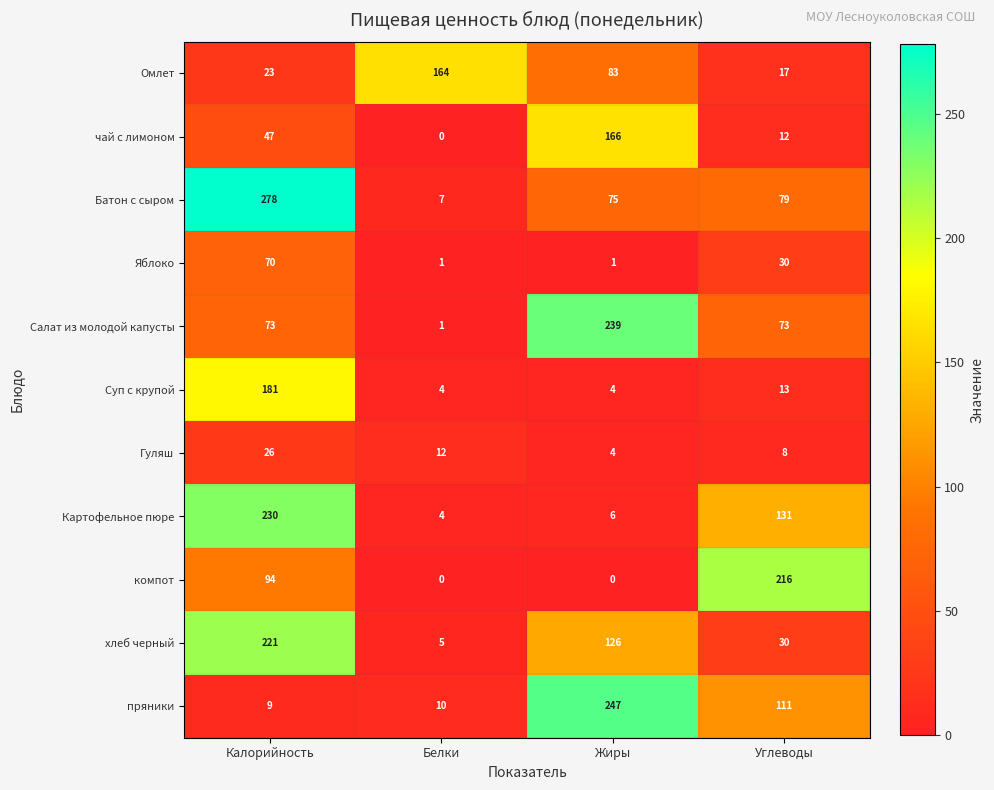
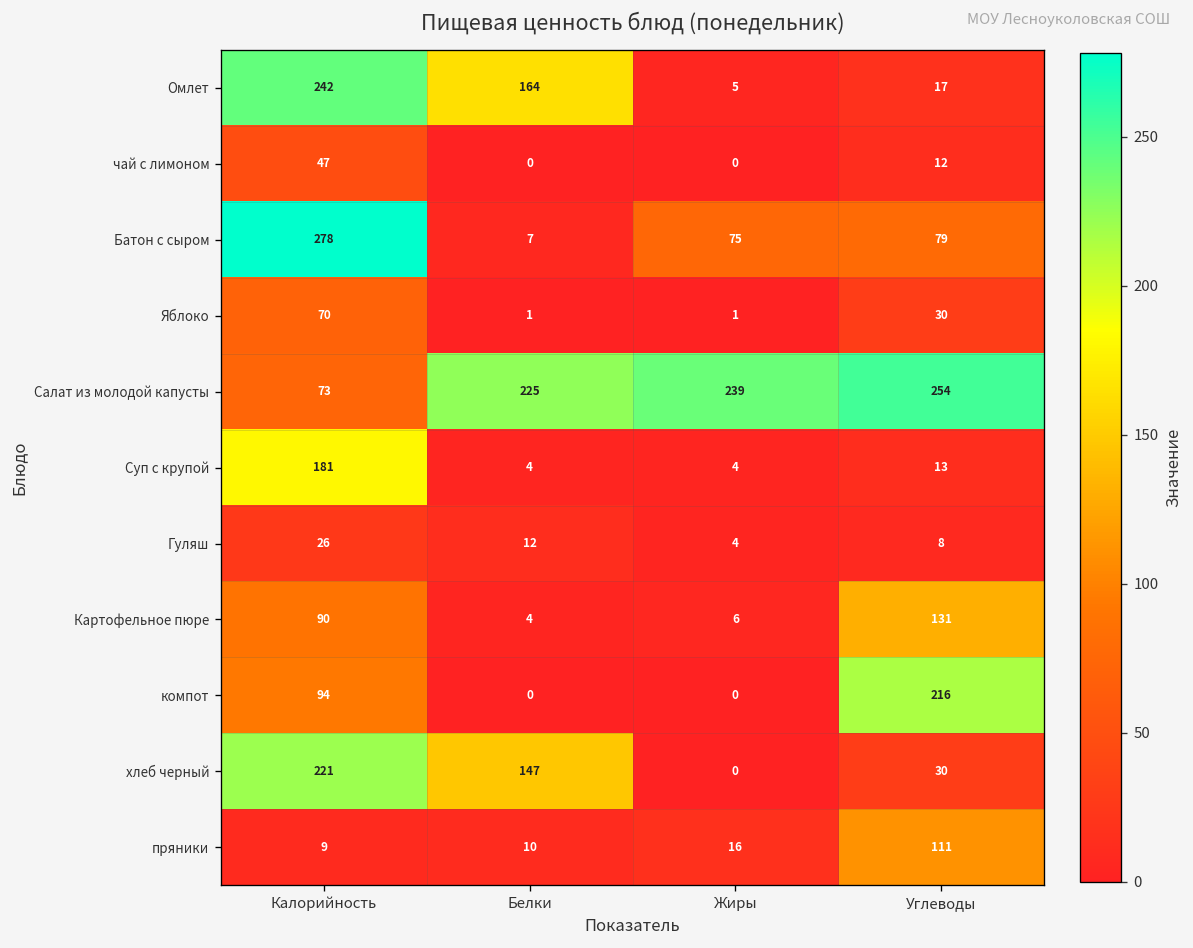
Омлет, Калорийность: 23 -> 242
Омлет, Жиры: 83 -> 5
чай с лимоном, Жиры: 166 -> 0
Салат из молодой капусты, Белки: 1 -> 225
Салат из молодой капусты, Углеводы: 73 -> 254
Картофельное пюре, Калорийность: 230 -> 90
хлеб черный, Белки: 5 -> 147
хлеб черный, Жиры: 126 -> 0
пряники, Жиры: 247 -> 16
